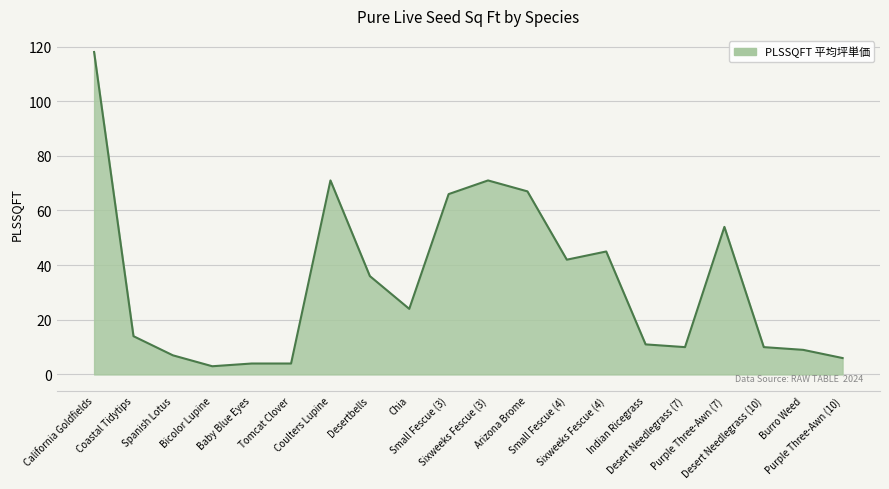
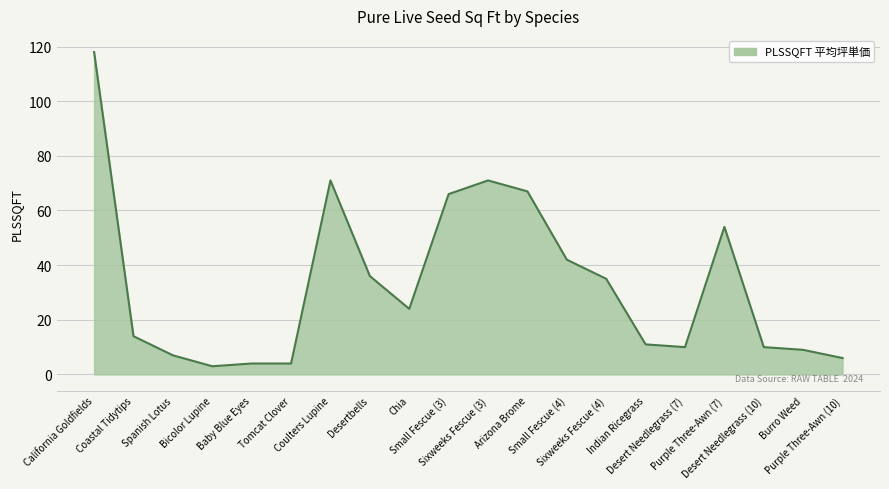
Sixweeks Fescue (4): 45 -> 35
